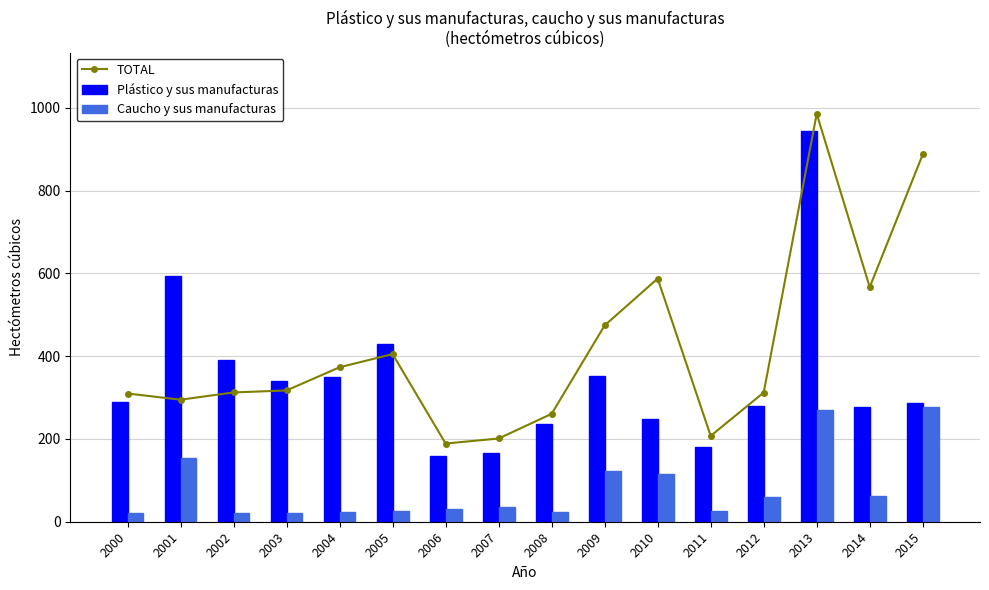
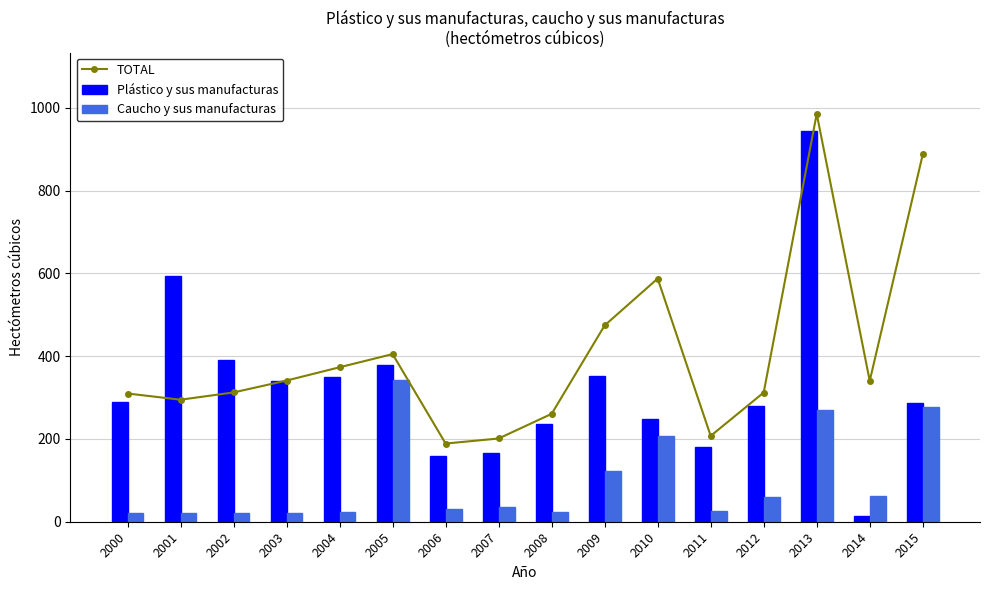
Caucho y sus manufacturas, 2001: 150 -> 20
TOTAL, 2003: 320 -> 340
Plástico y sus manufacturas, 2005: 430 -> 380
Caucho y sus manufacturas, 2005: 30 -> 340
Caucho y sus manufacturas, 2010: 120 -> 210
Plástico y sus manufacturas, 2014: 280 -> 10
TOTAL, 2014: 570 -> 340
